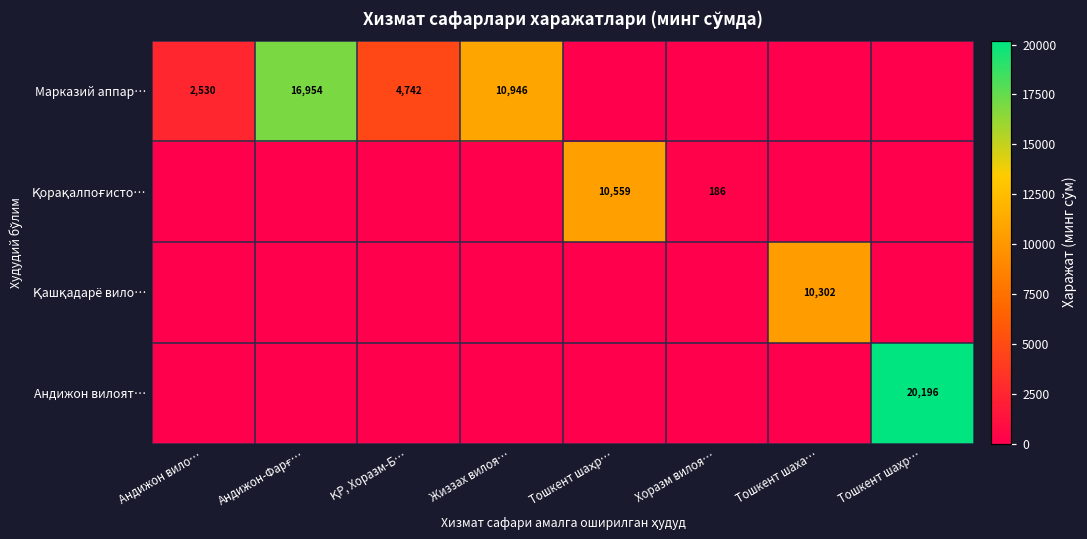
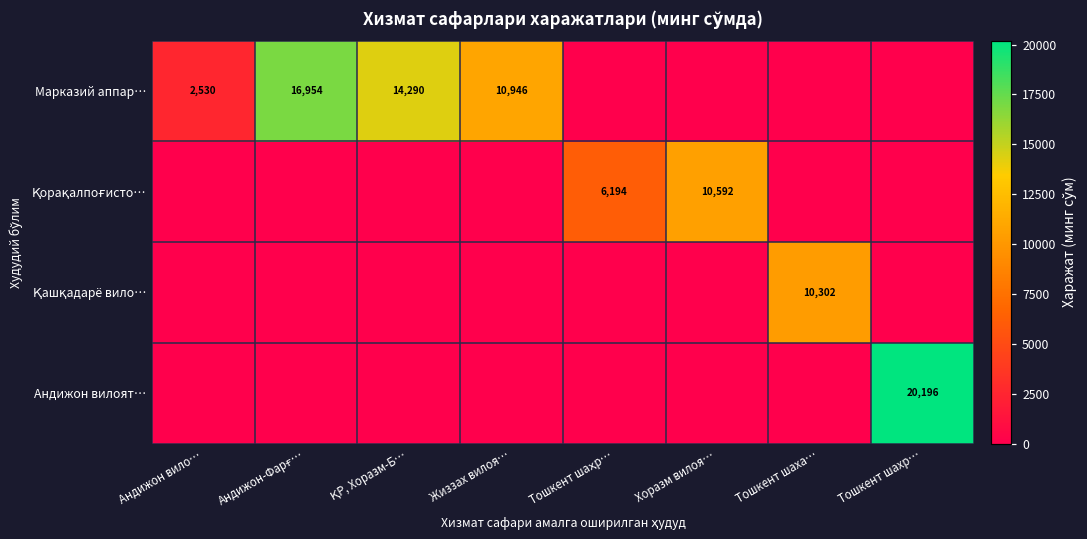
Марказий аппар…, ҚР, Хоразм-Б…: 4,742 -> 14,290
Қорақалпоғисто…, Тошкент шаҳр…: 10,559 -> 6,194
Қорақалпоғисто…, Хоразм вилоя…: 186 -> 10,592
